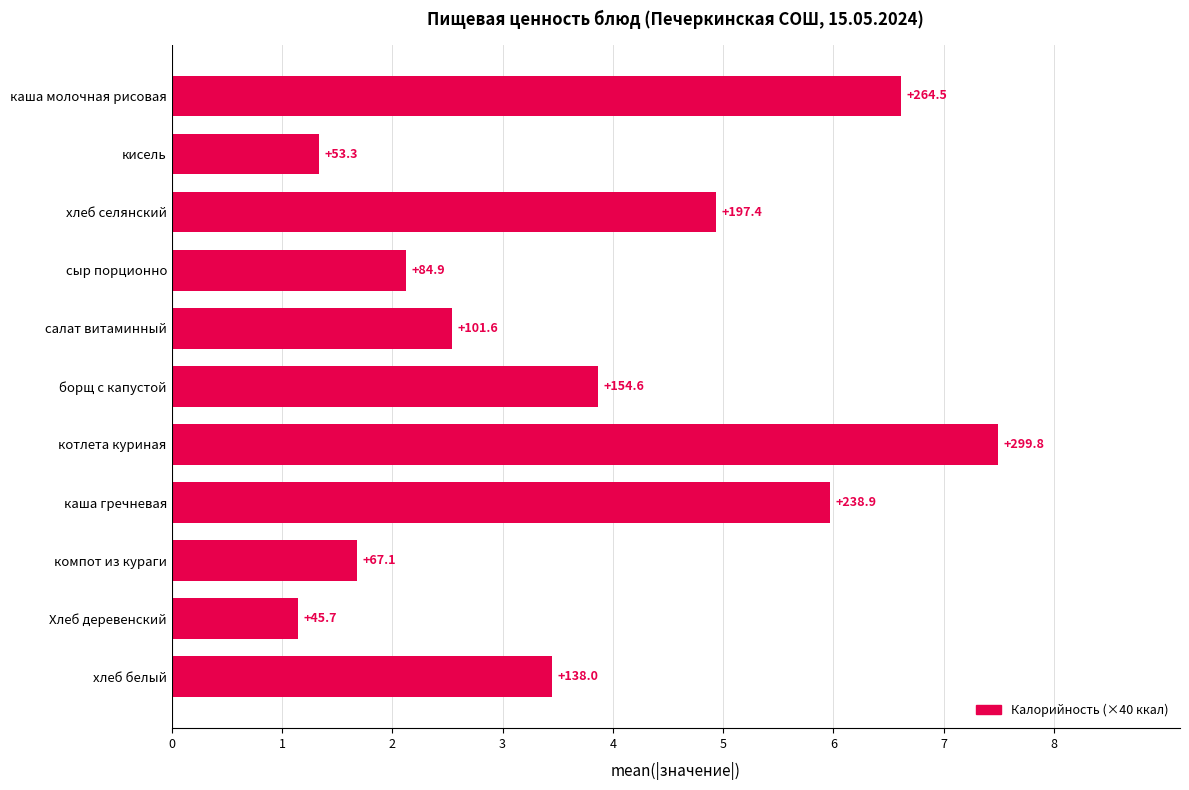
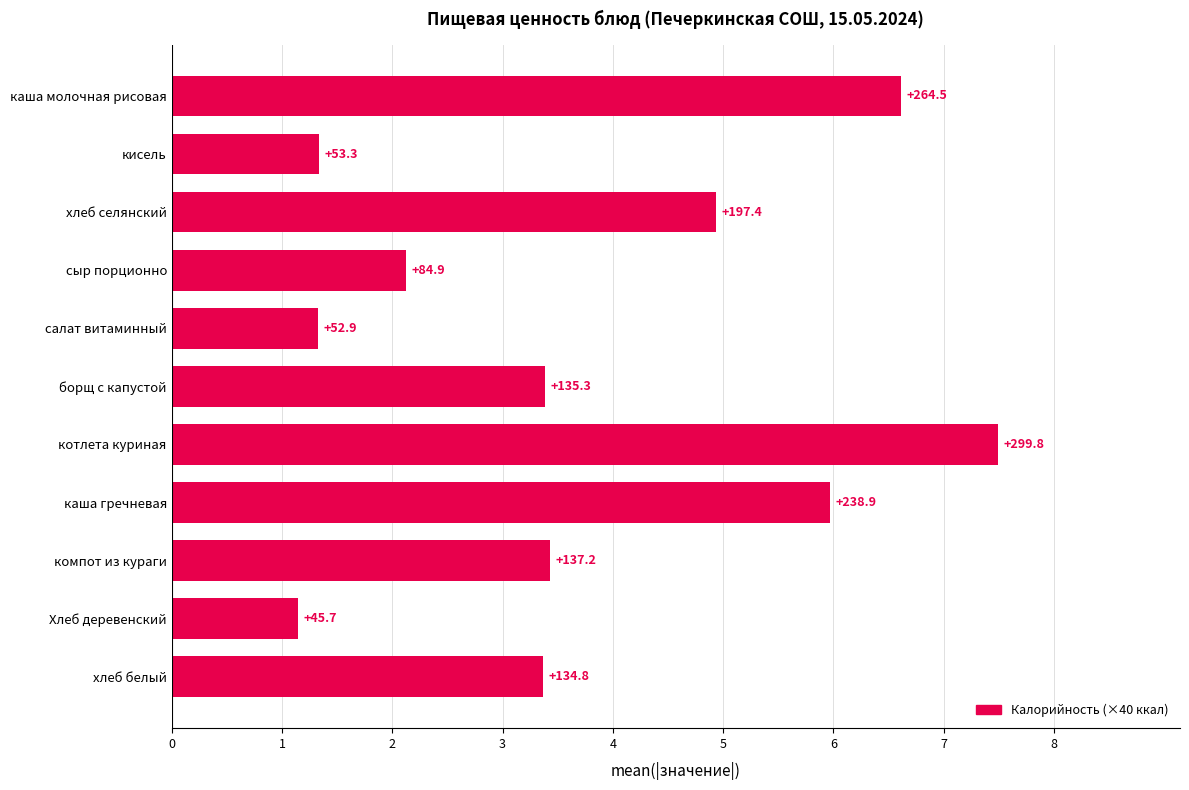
салат витаминный: +101.6 -> +52.9
борщ с капустой: +154.6 -> +135.3
компот из кураги: +67.1 -> +137.2
хлеб белый: +138.0 -> +134.8
